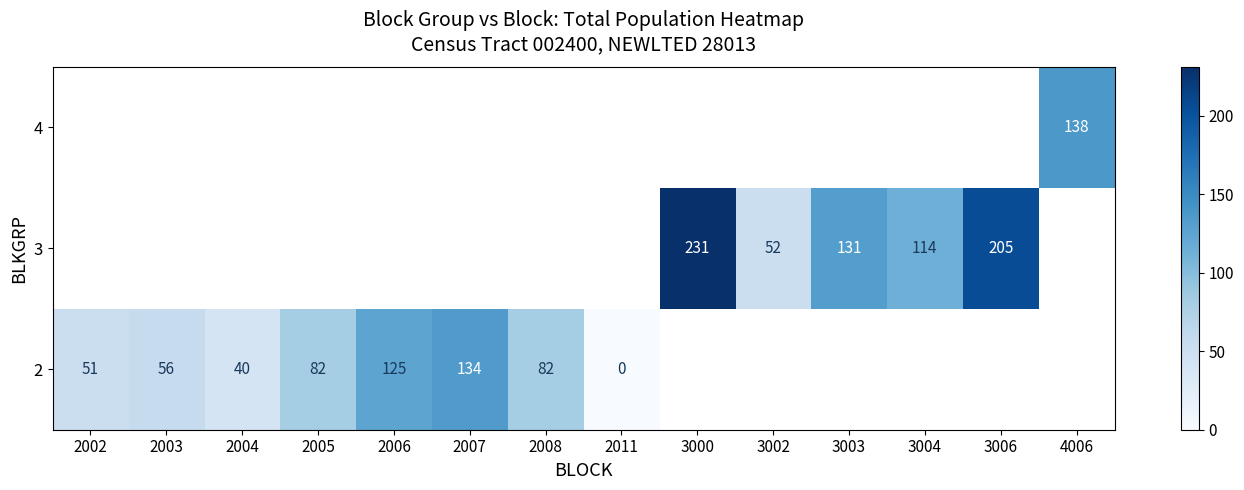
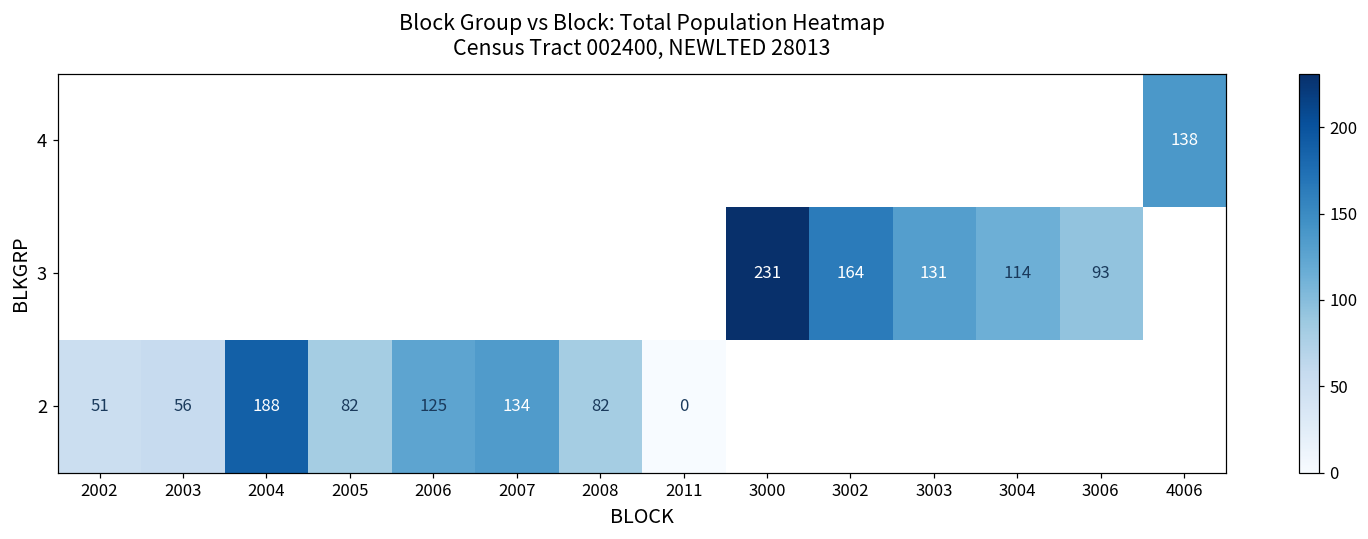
3, 3002: 52 -> 164
3, 3006: 205 -> 93
2, 2004: 40 -> 188
